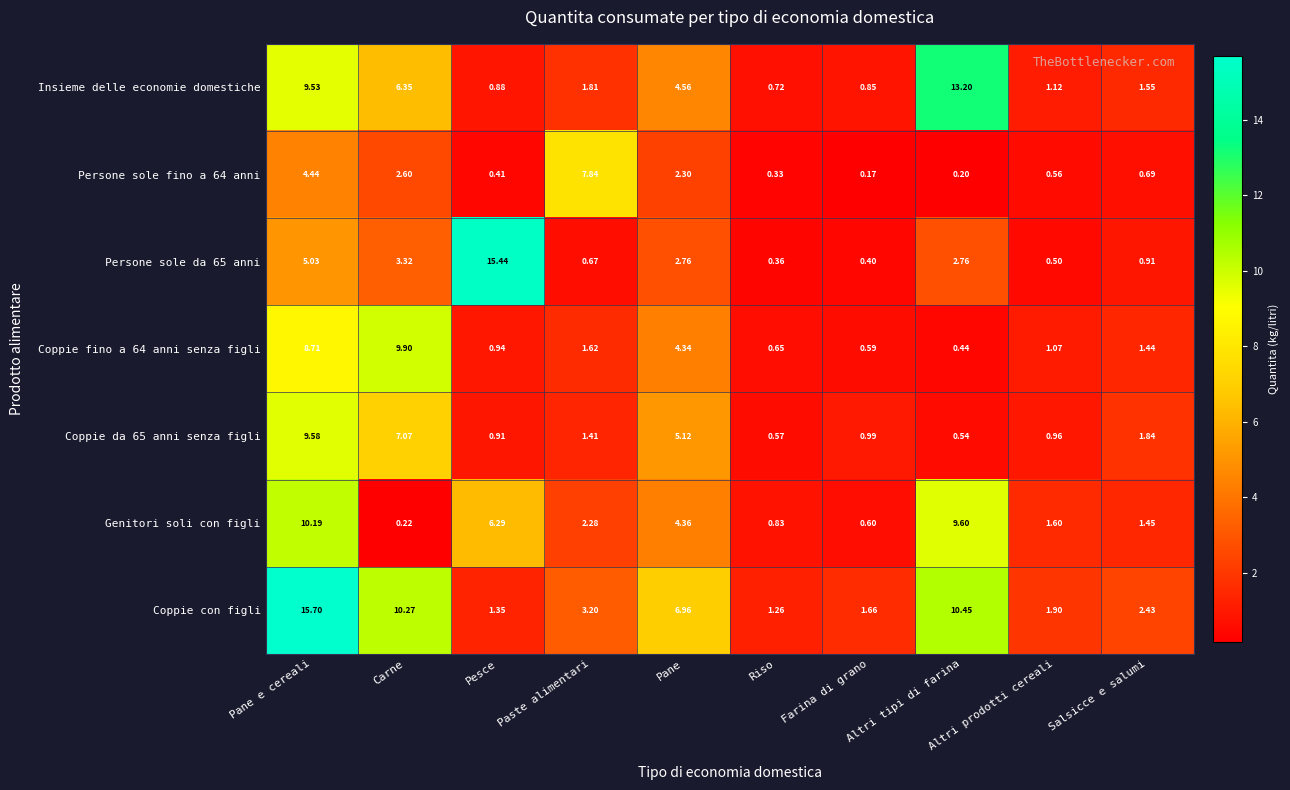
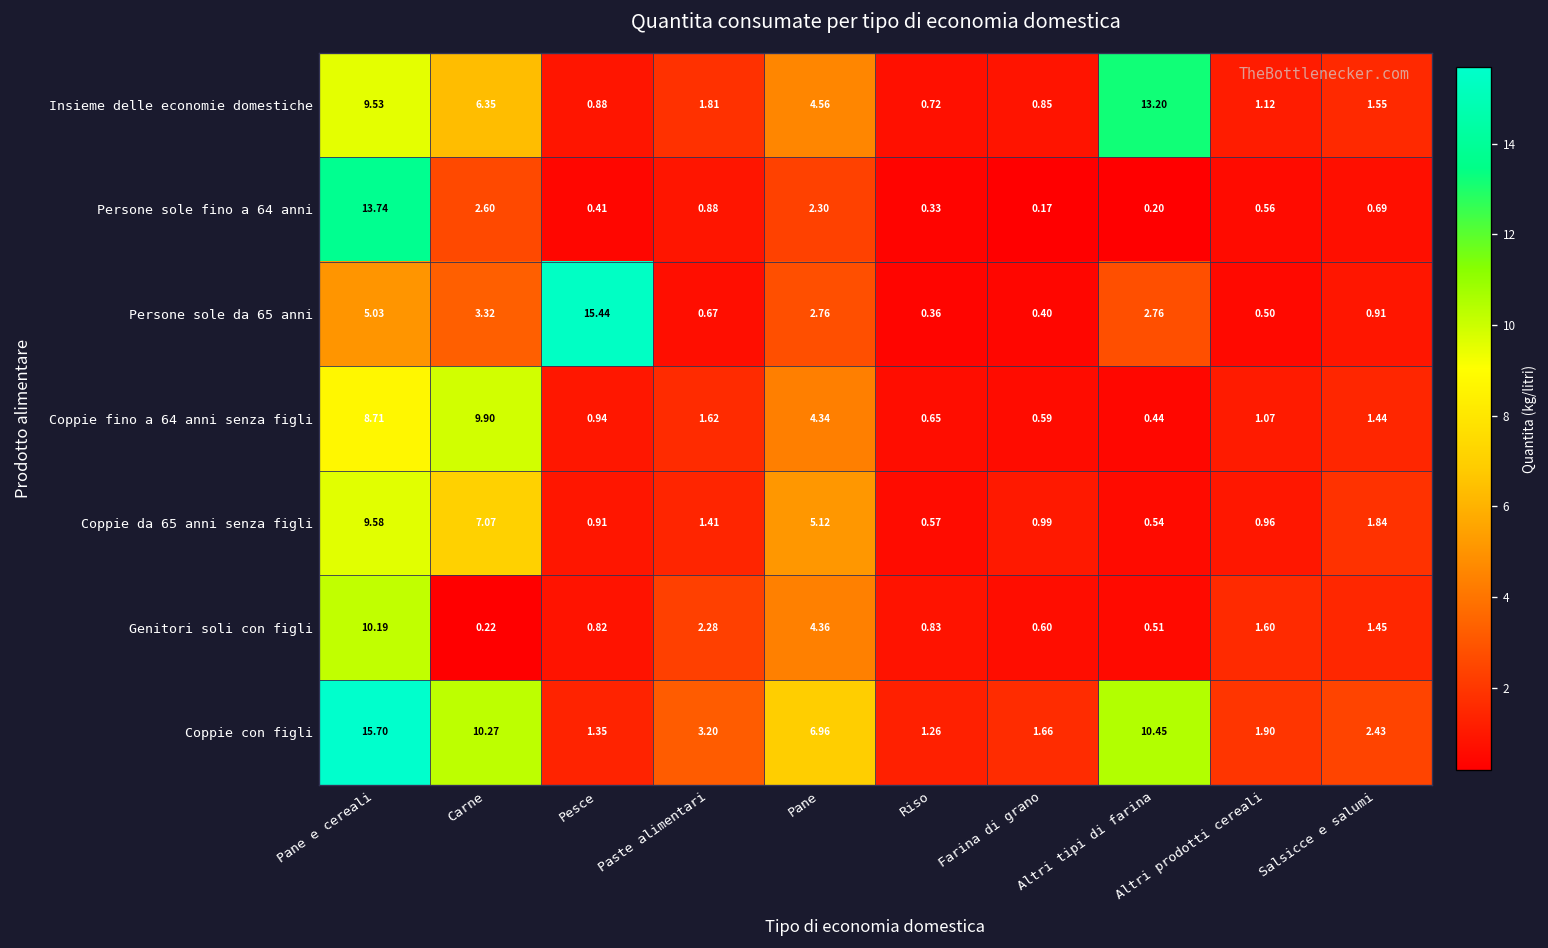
Persone sole fino a 64 anni, Pane e cereali: 4.44 -> 13.74
Persone sole fino a 64 anni, Paste alimentari: 7.84 -> 0.88
Genitori soli con figli, Pesce: 6.29 -> 0.82
Genitori soli con figli, Altri tipi di farina: 9.60 -> 0.51
